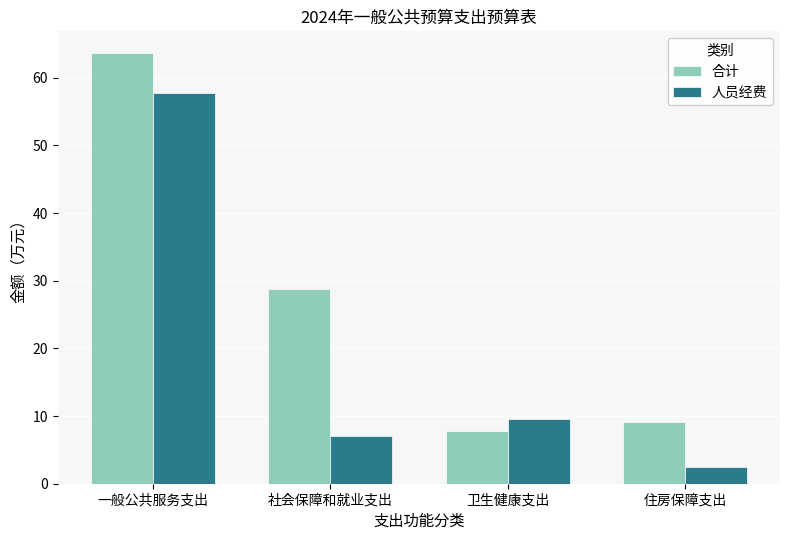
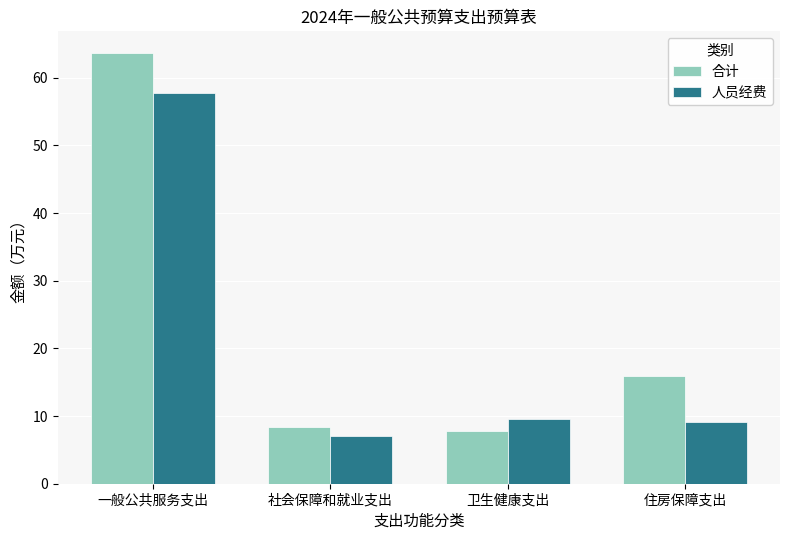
合计, 社会保障和就业支出: 29 -> 8
合计, 住房保障支出: 9 -> 16
人员经费, 住房保障支出: 2 -> 9
